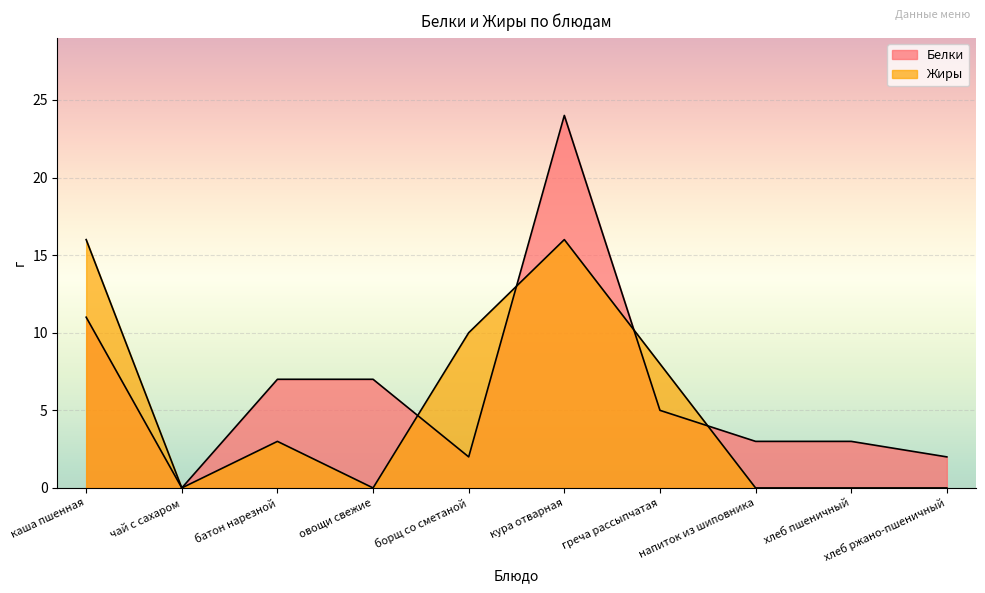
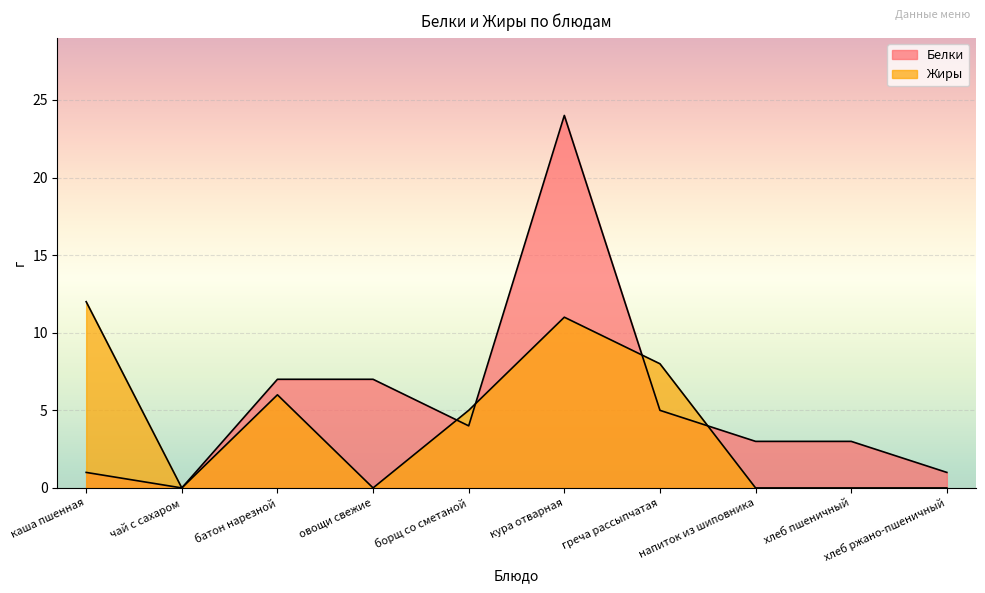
Белки, каша пшенная: 11 -> 1
Жиры, каша пшенная: 16 -> 12
Жиры, батон нарезной: 3 -> 6
Белки, борщ со сметаной: 2 -> 4
Жиры, борщ со сметаной: 10 -> 5
Жиры, кура отварная: 16 -> 11
Белки, хлеб ржано-пшеничный: 2 -> 1
